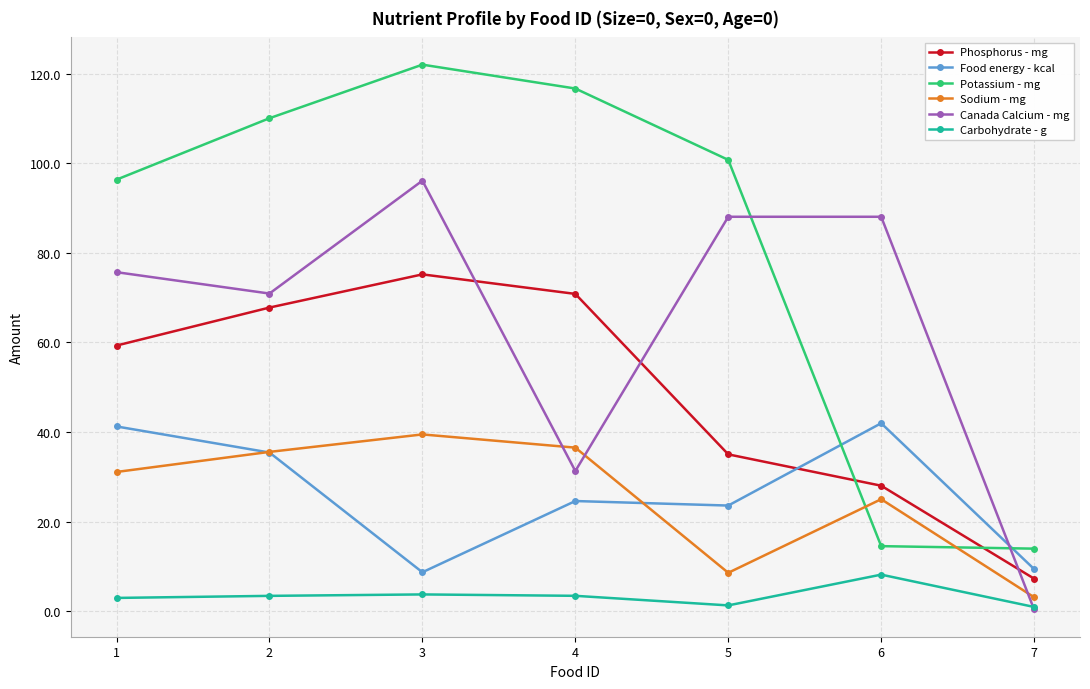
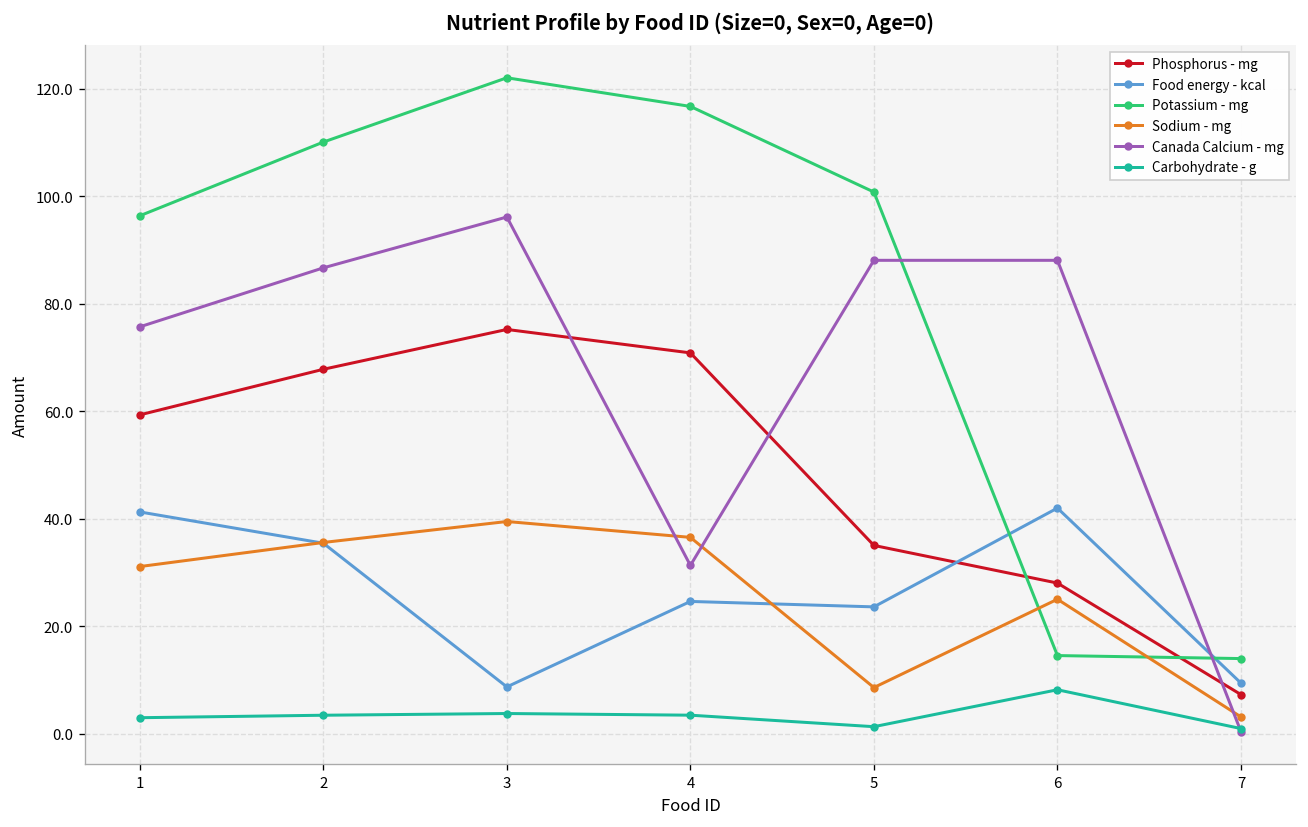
Canada Calcium - mg, 2: 71 -> 87
